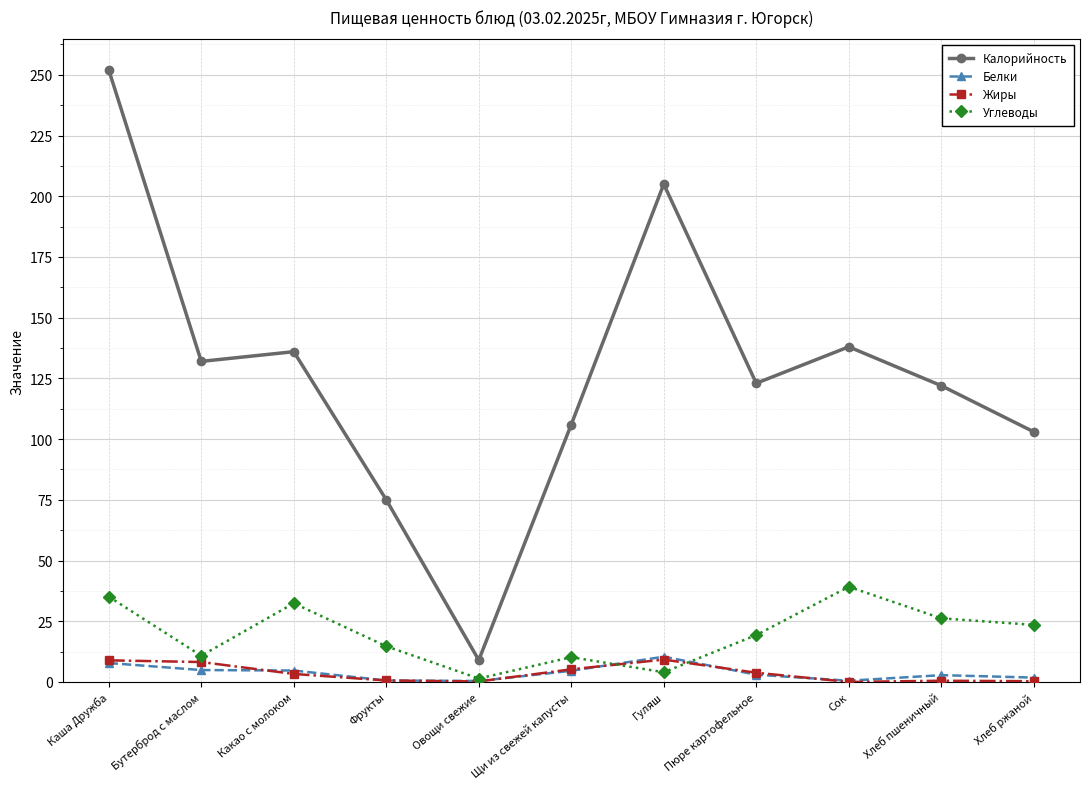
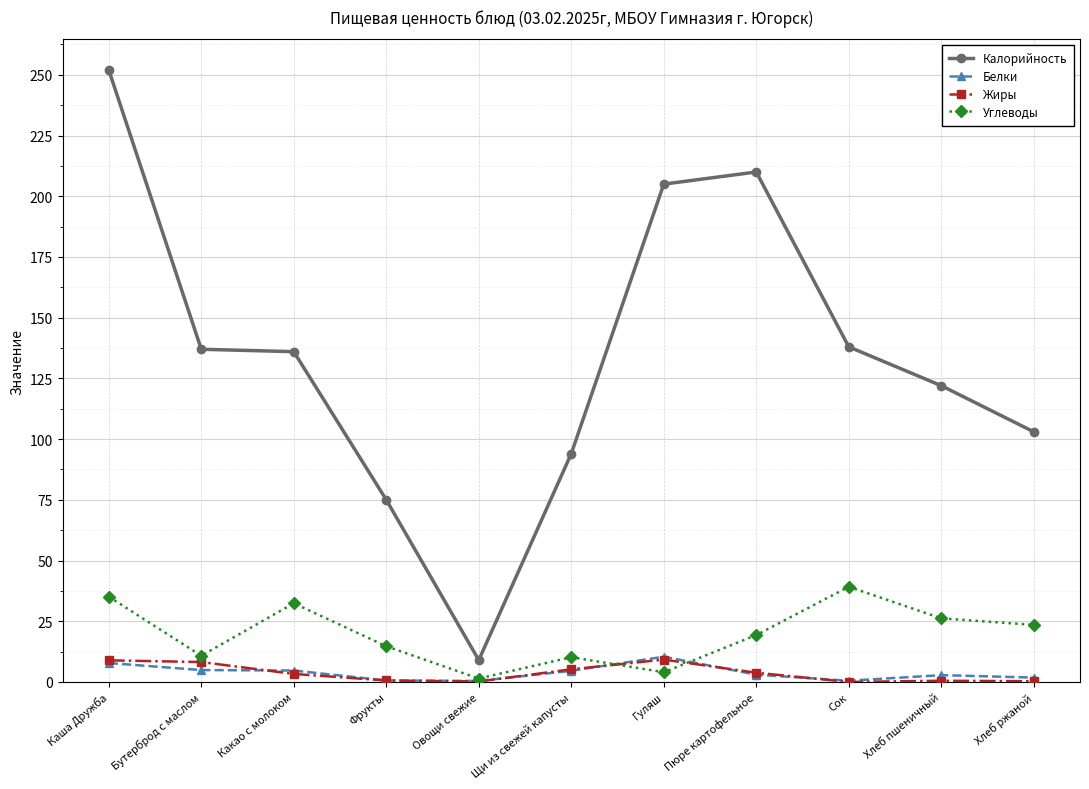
Калорийность, Бутерброд с маслом: 132 -> 137
Калорийность, Щи из свежей капусты: 106 -> 94
Калорийность, Пюре картофельное: 123 -> 210
